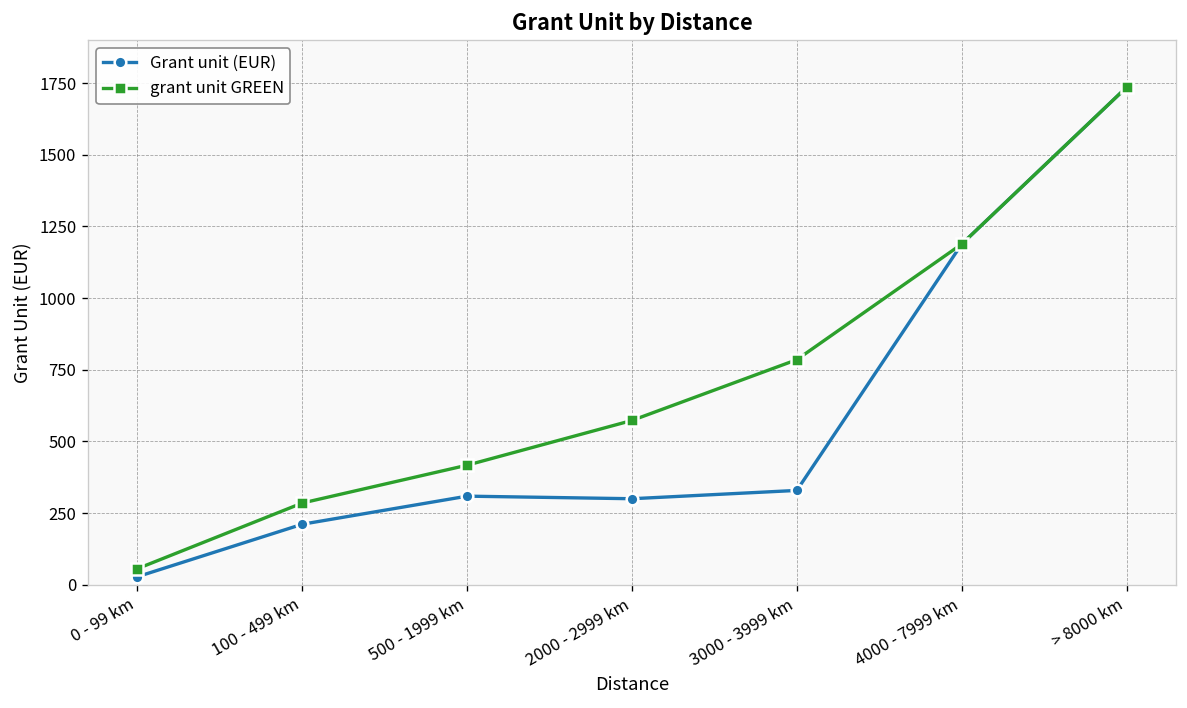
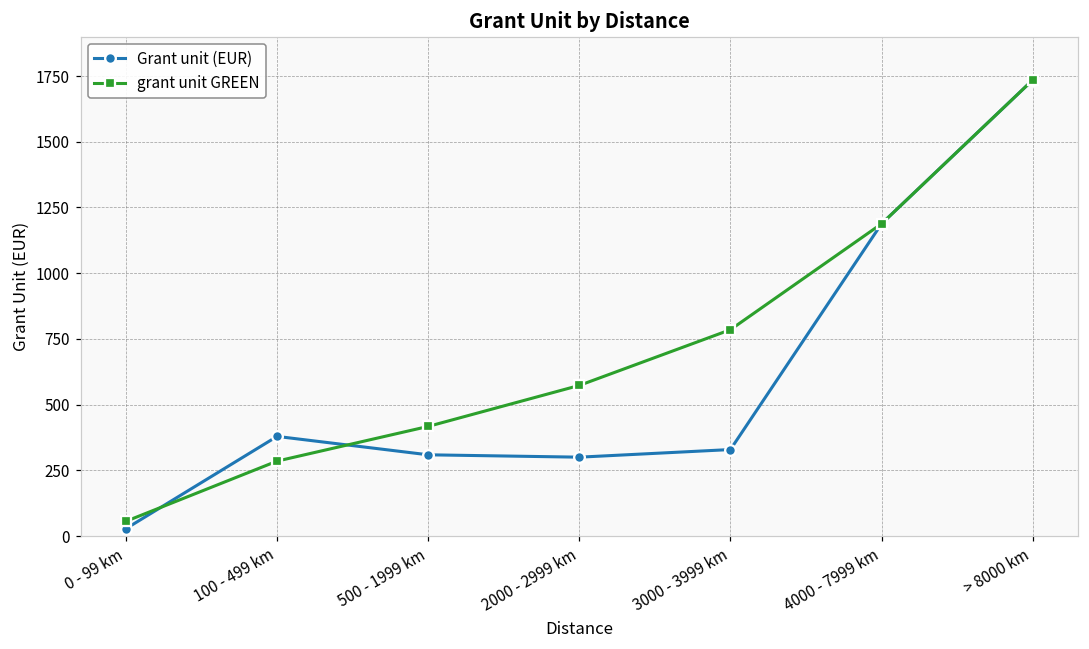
Grant unit (EUR), 100 - 499 km: 210 -> 380
